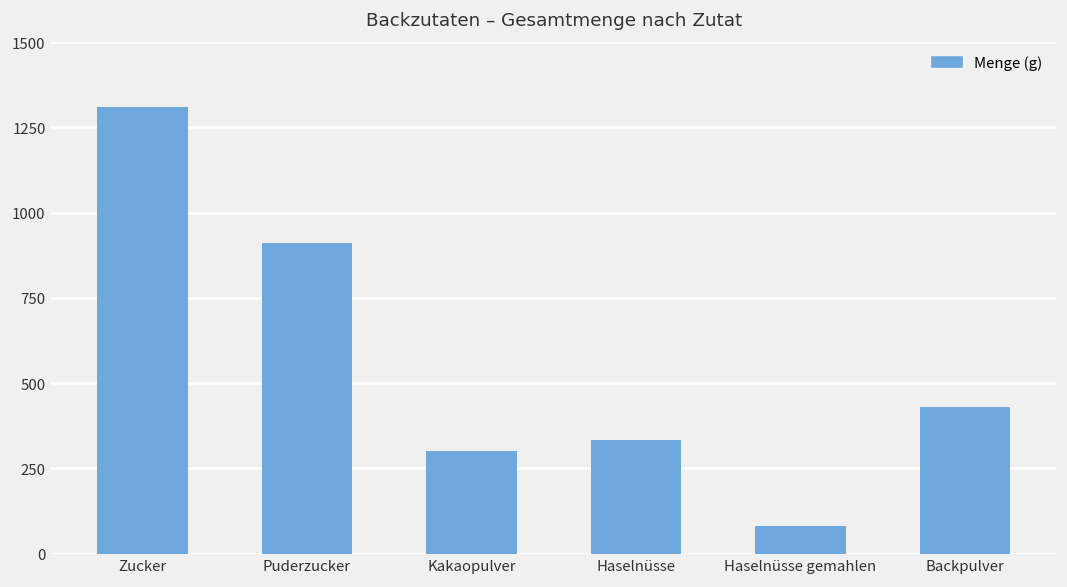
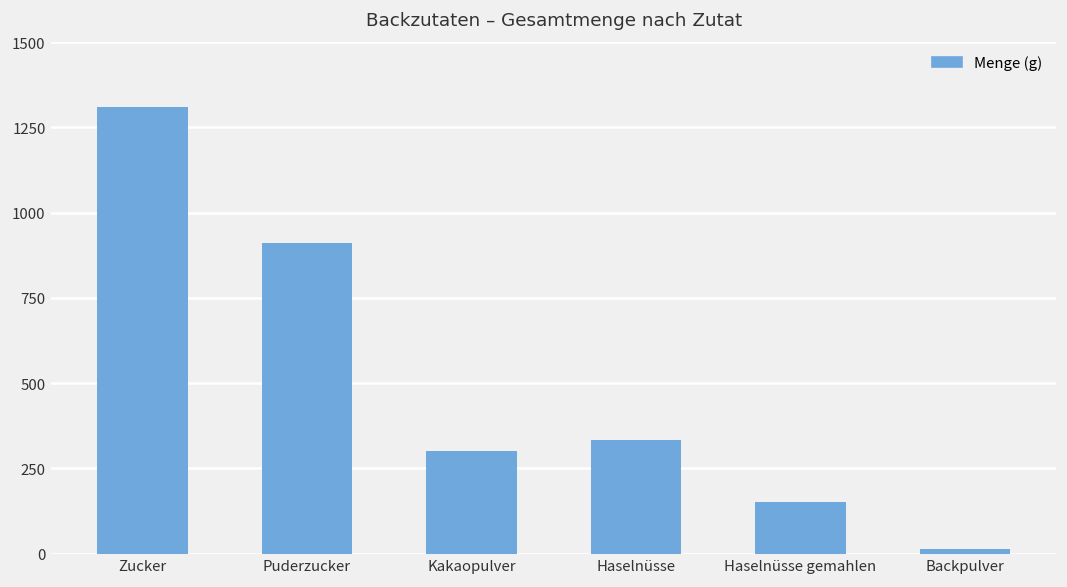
Haselnüsse gemahlen: 80 -> 150
Backpulver: 430 -> 10
